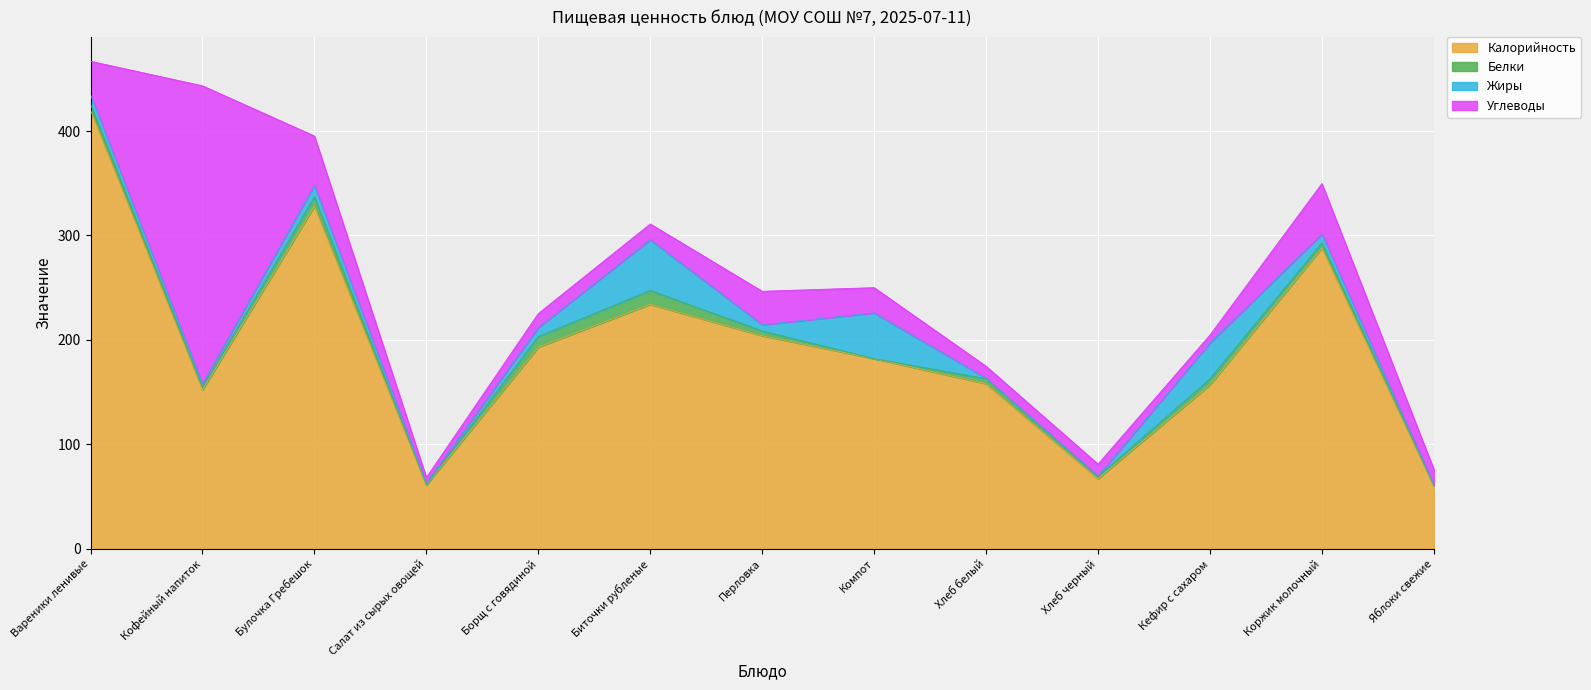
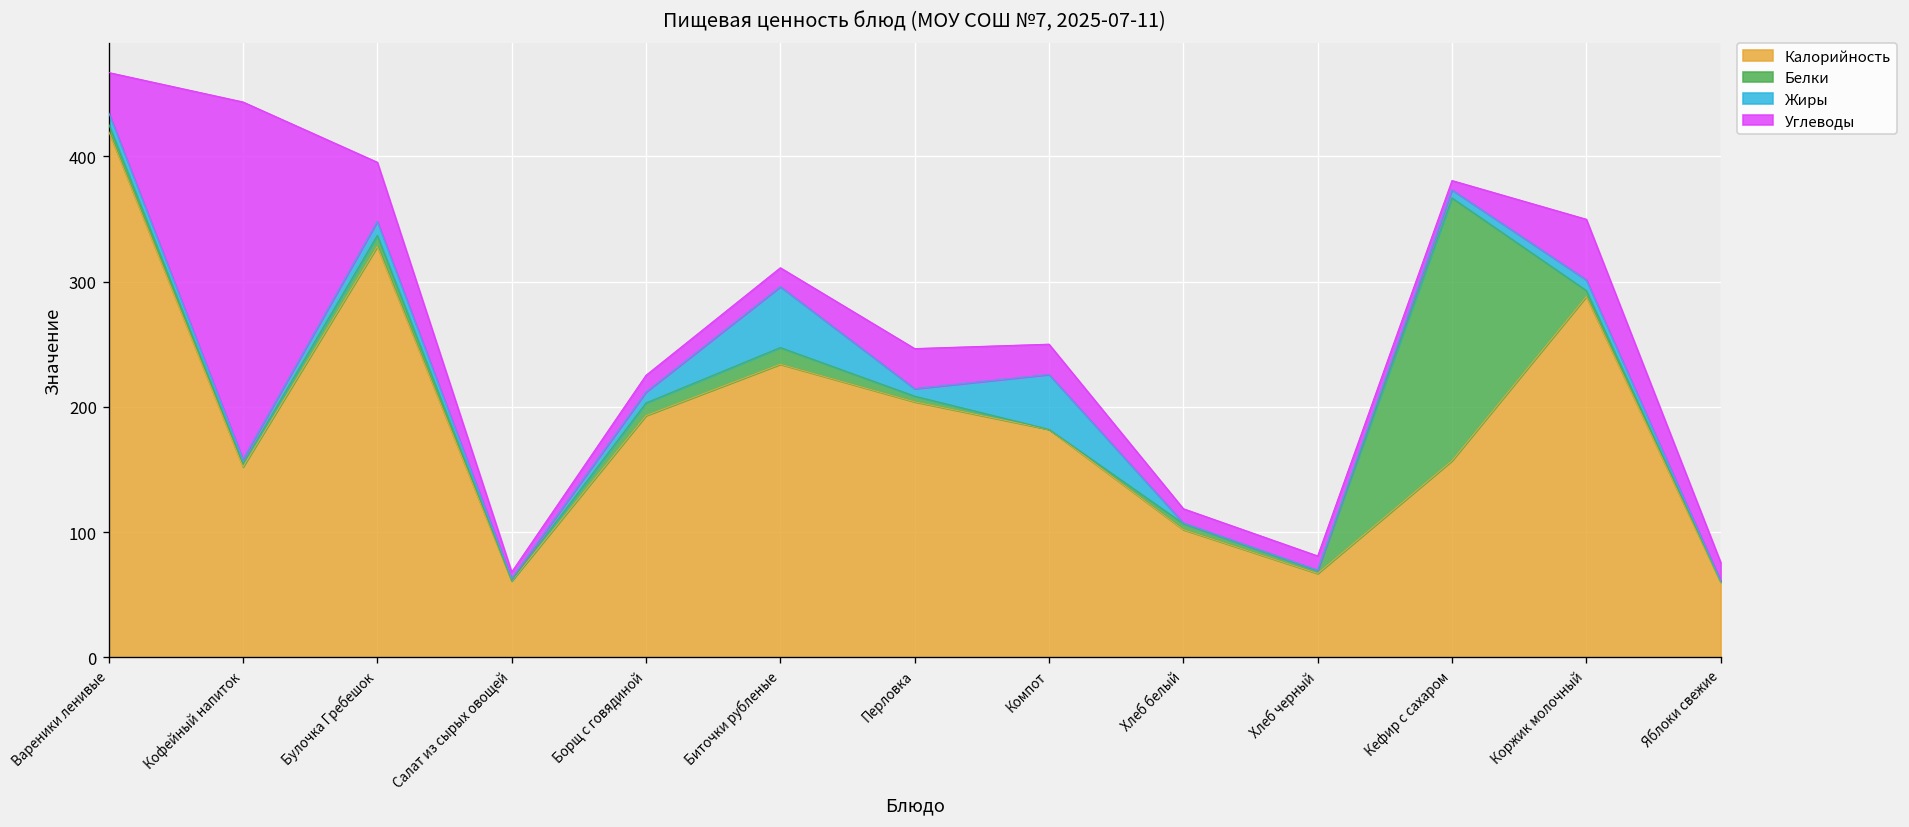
Калорийность, Хлеб белый: 158 -> 102
Белки, Кефир с сахаром: 6 -> 210
Жиры, Кефир с сахаром: 35 -> 6
